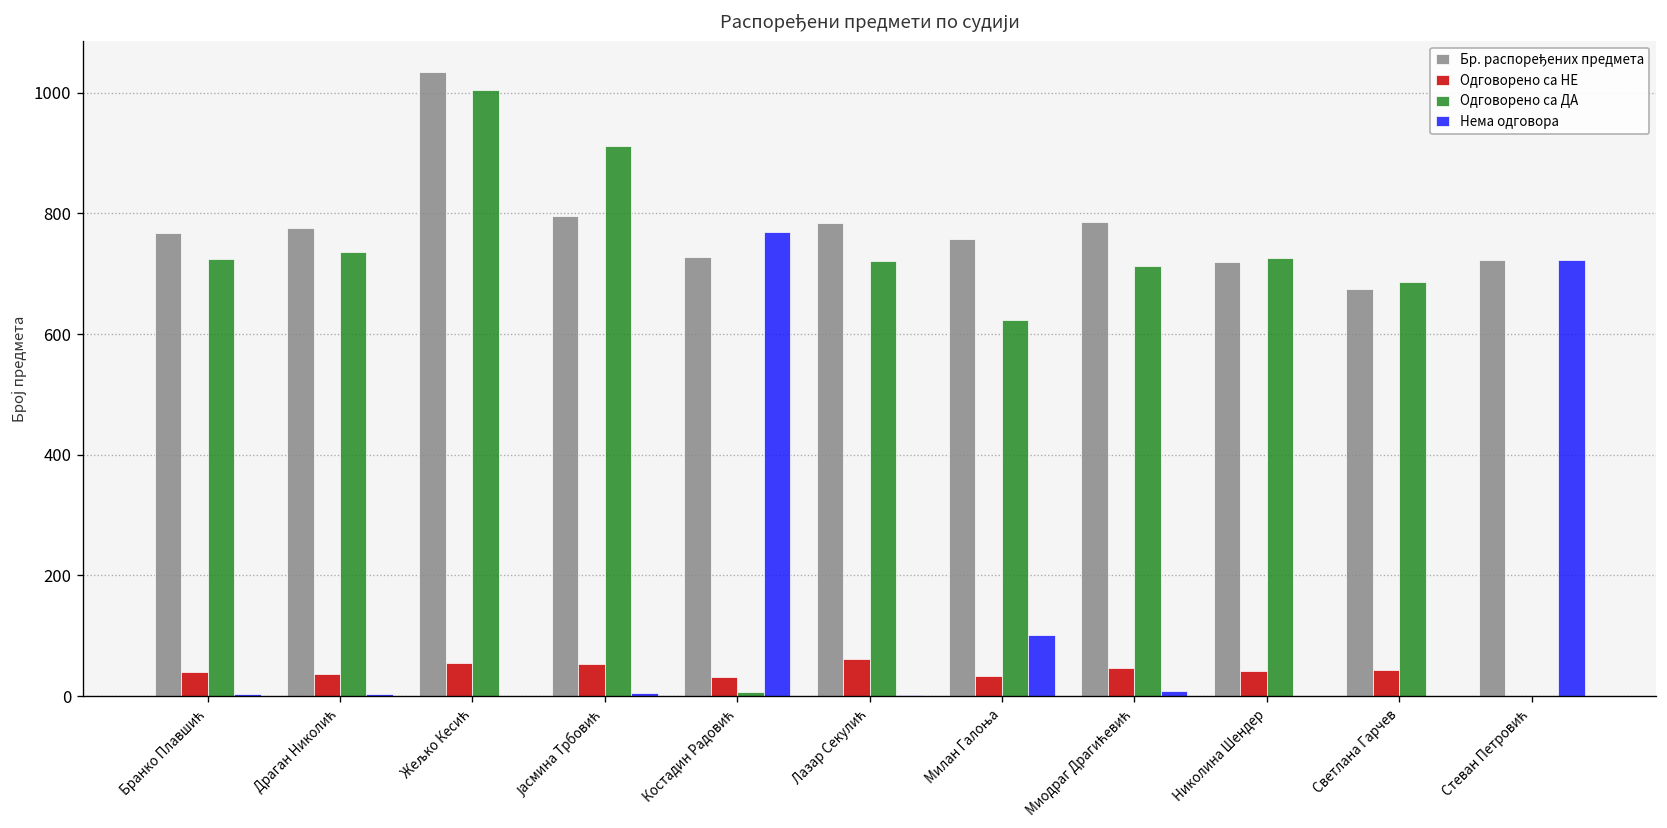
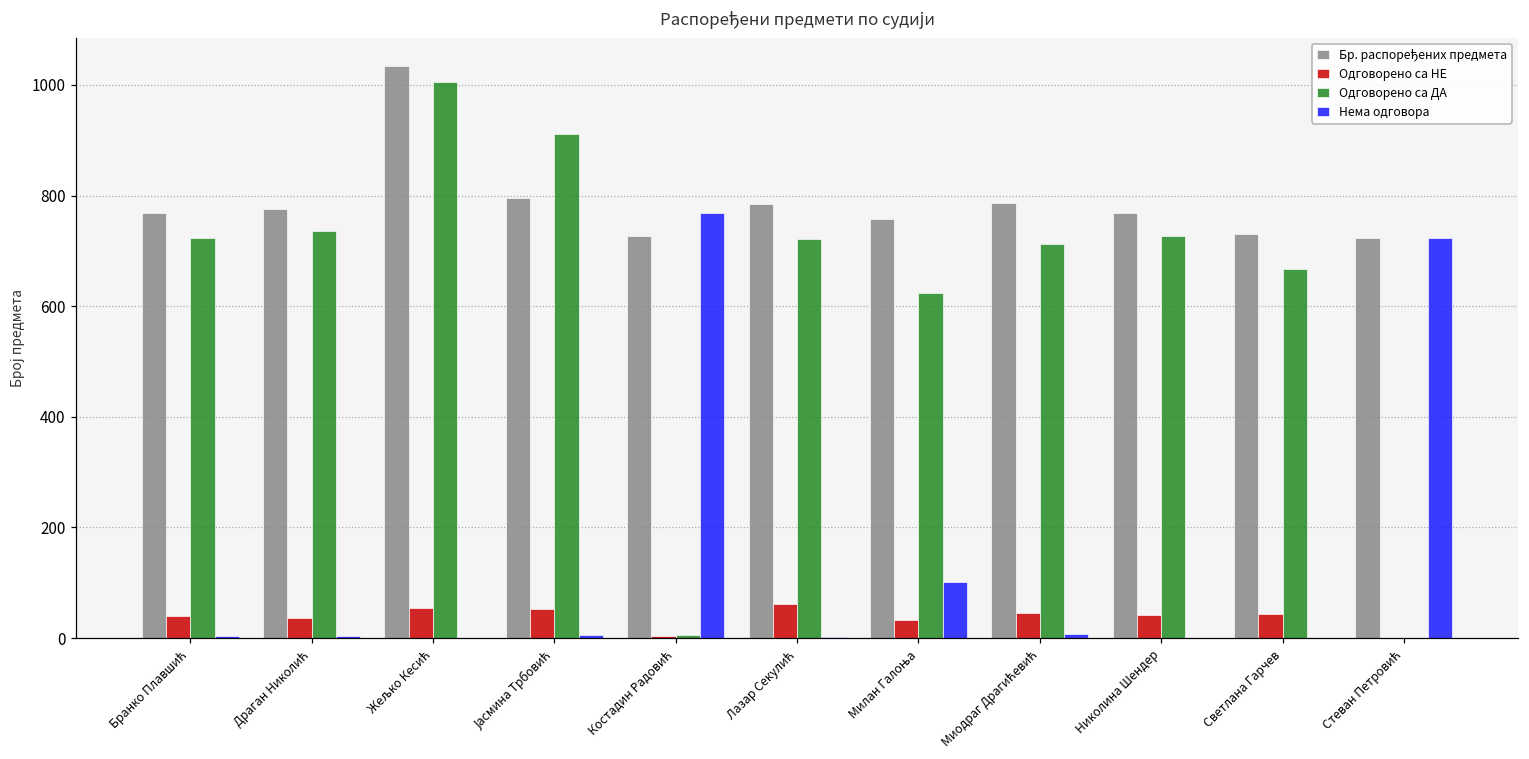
Одговорено са НЕ, Костадин Радовић: 30 -> 0
Бр. распоређених предмета, Николина Шендер: 720 -> 770
Бр. распоређених предмета, Светлана Гарчев: 670 -> 730
Одговорено са ДА, Светлана Гарчев: 690 -> 670
